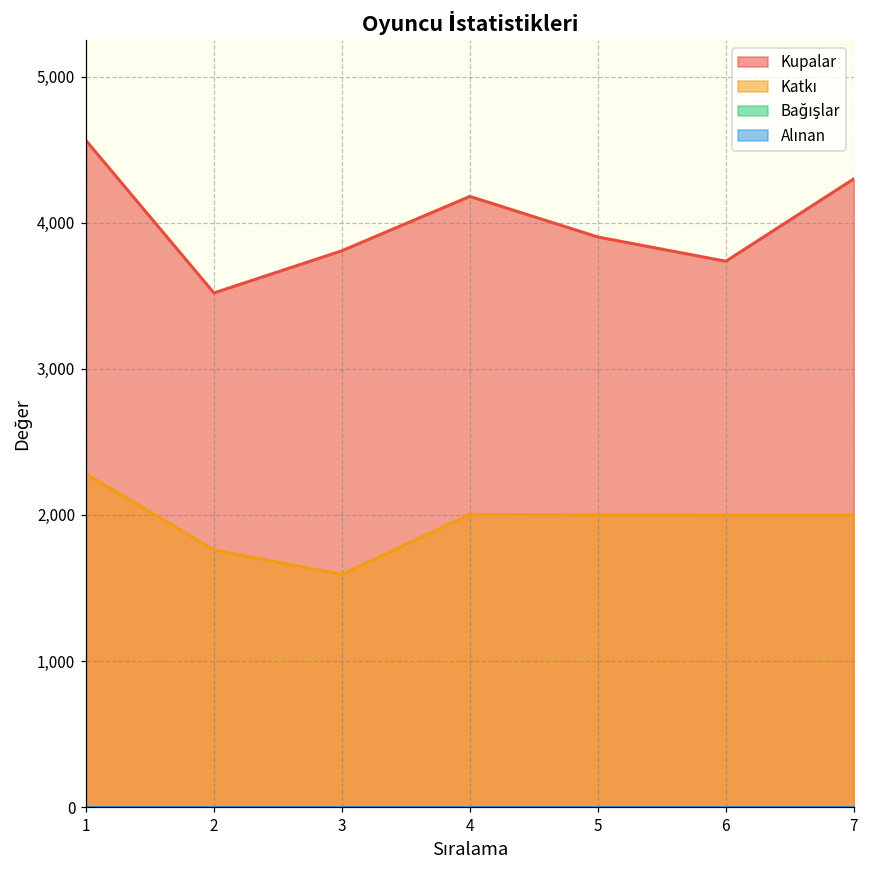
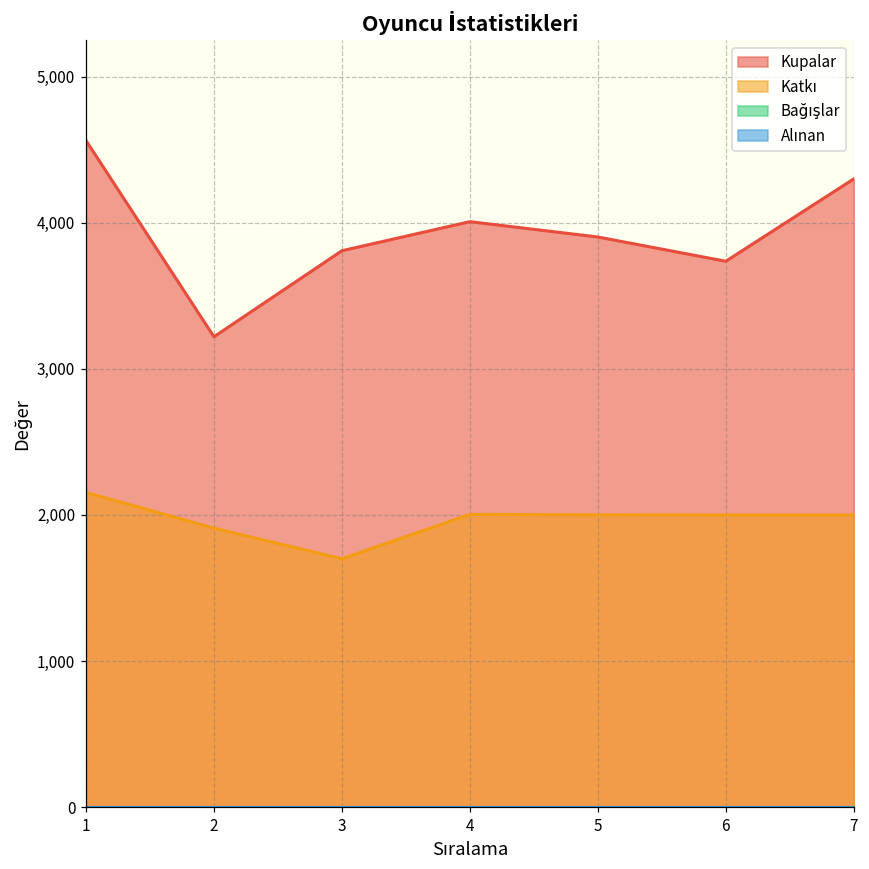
Katkı, 1: 2,280 -> 2,150
Kupalar, 2: 3,520 -> 3,220
Katkı, 2: 1,760 -> 1,910
Katkı, 3: 1,590 -> 1,700
Kupalar, 4: 4,180 -> 4,010
